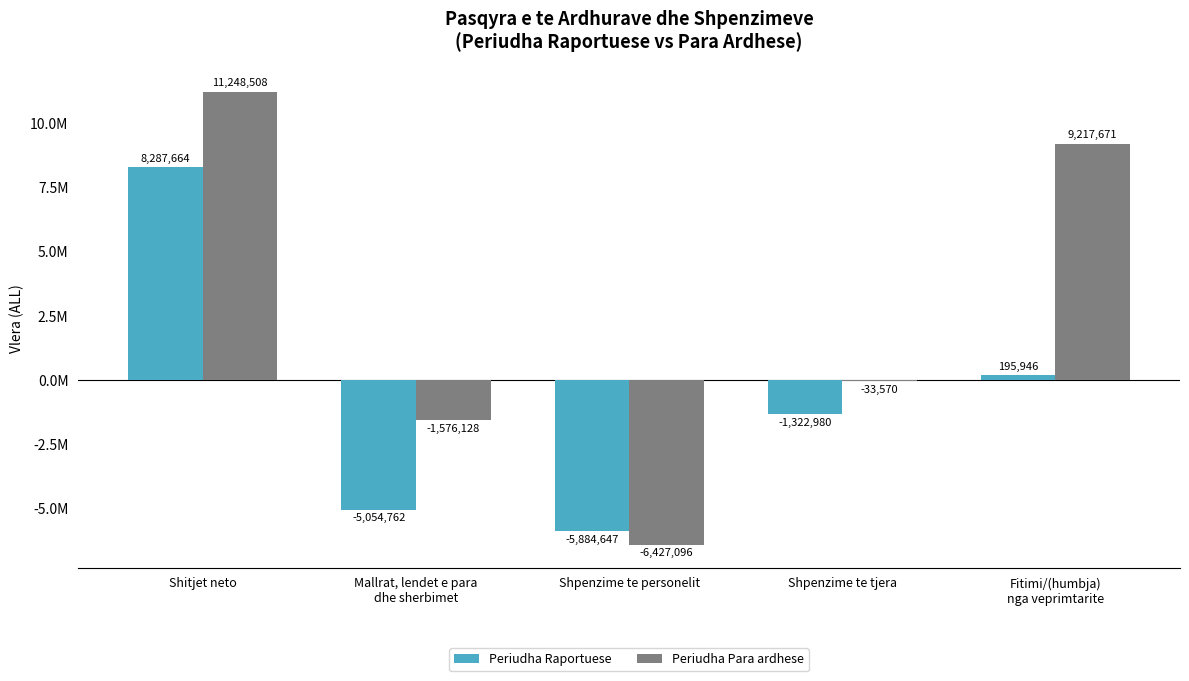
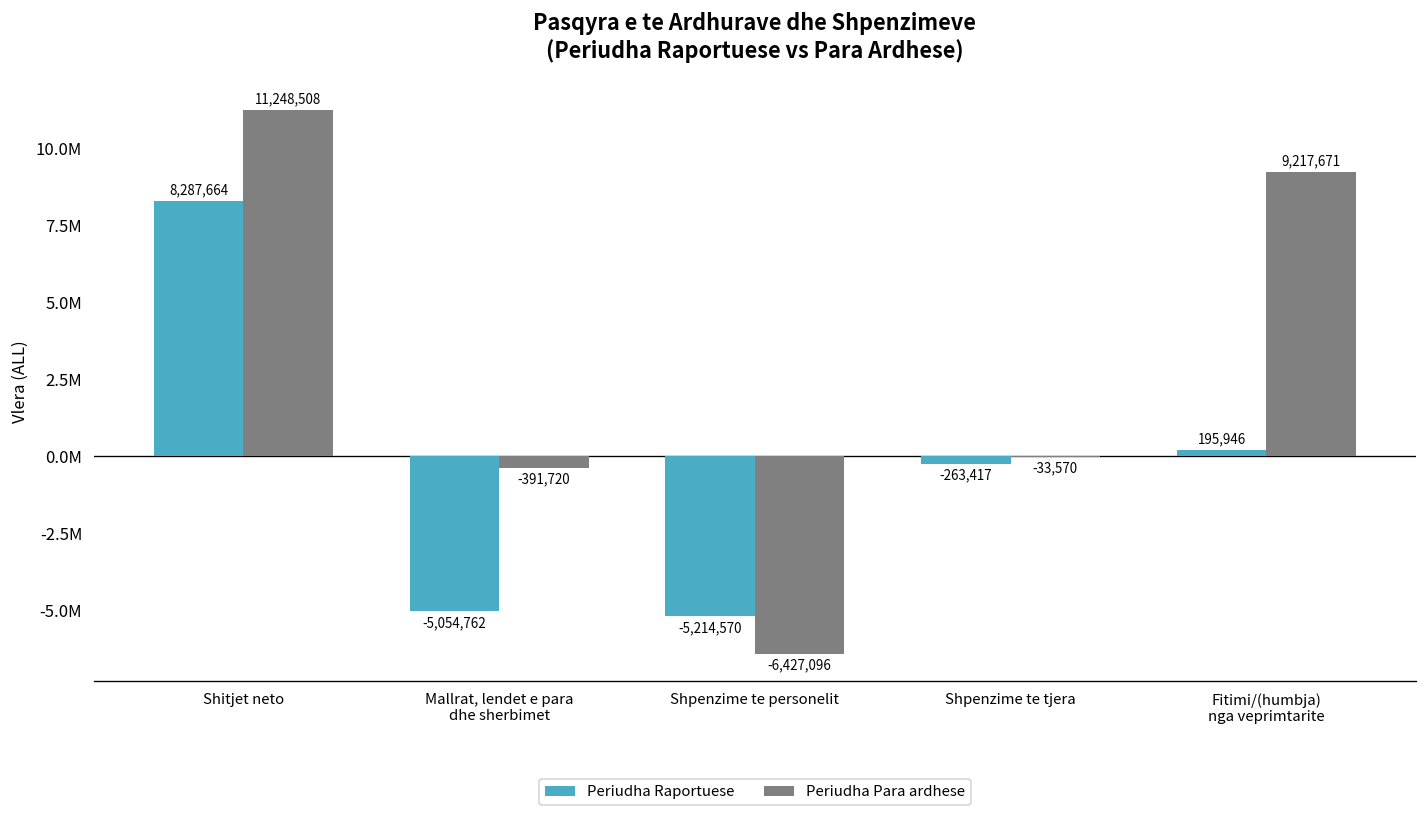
Periudha Para ardhese, Mallrat, lendet e para dhe sherbimet: -1,576,128 -> -391,720
Periudha Raportuese, Shpenzime te personelit: -5,884,647 -> -5,214,570
Periudha Raportuese, Shpenzime te tjera: -1,322,980 -> -263,417
